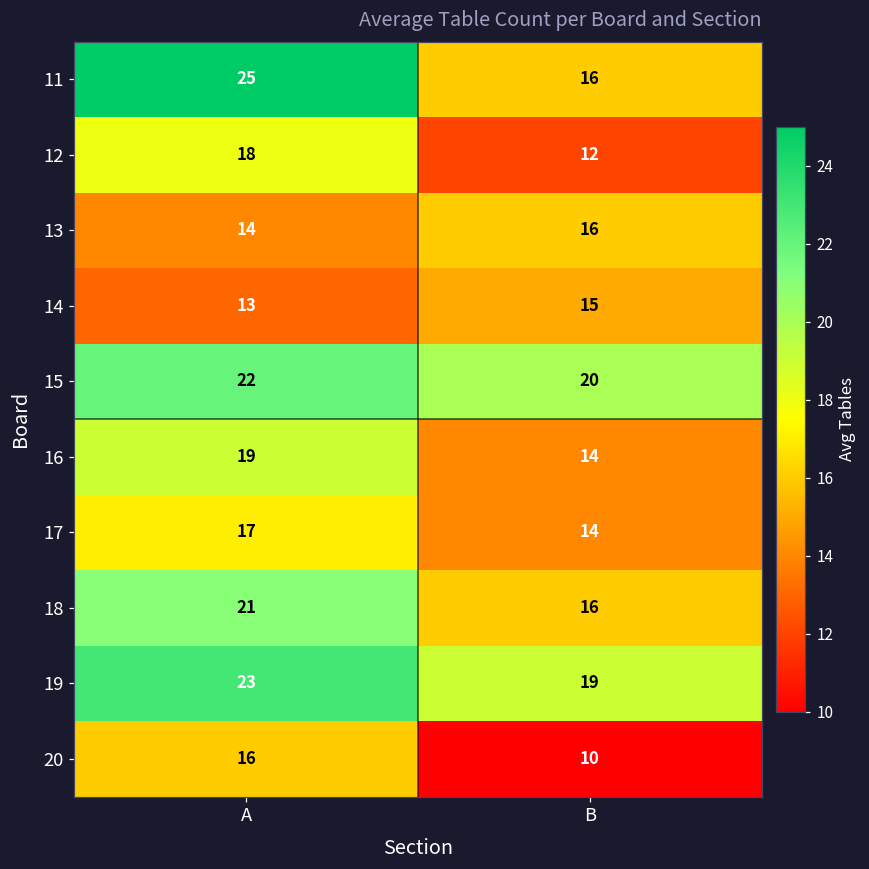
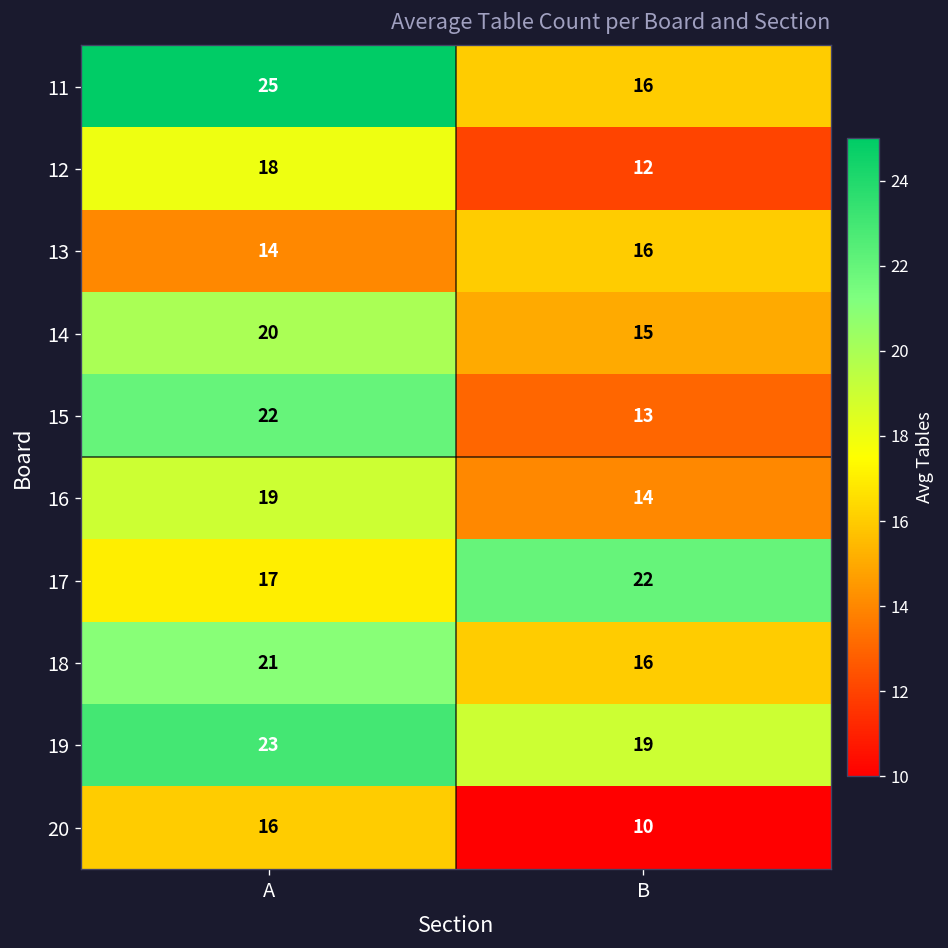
14, A: 13 -> 20
15, B: 20 -> 13
17, B: 14 -> 22
